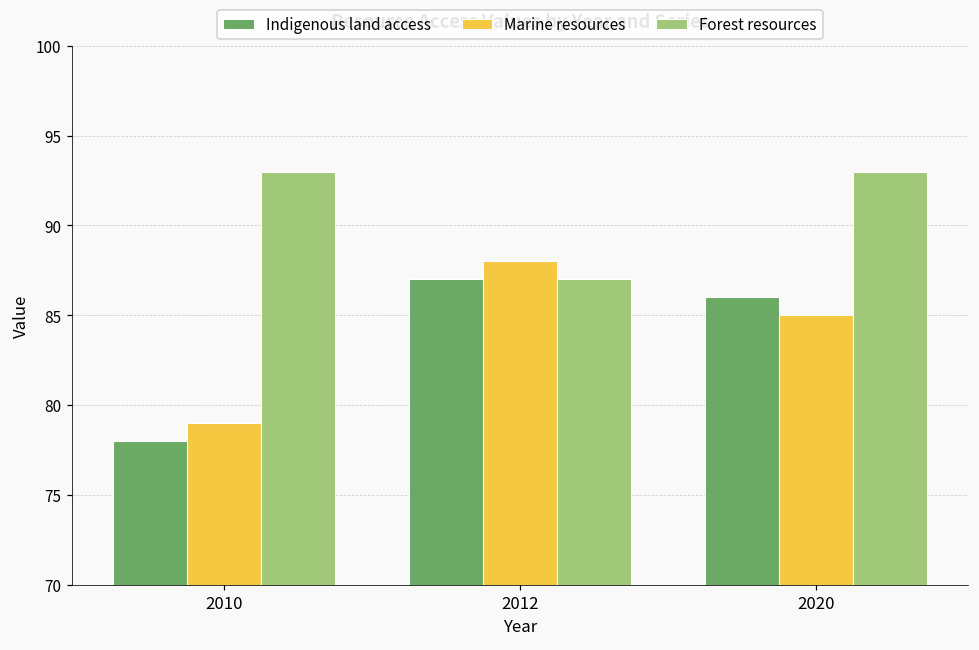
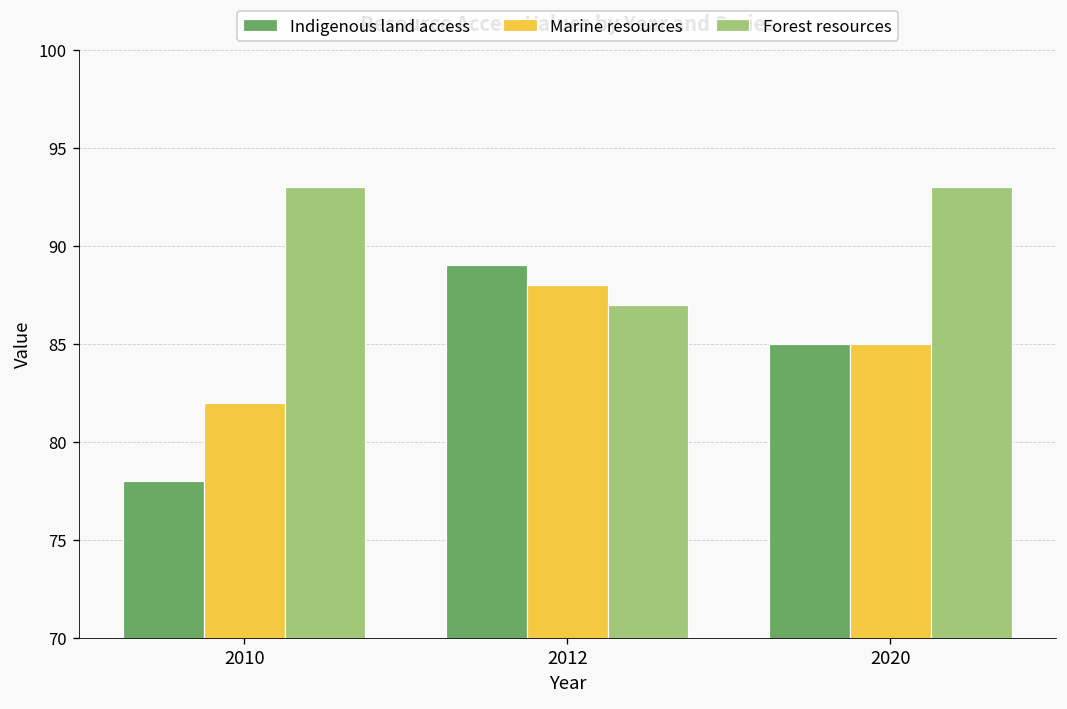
Marine resources, 2010: 79 -> 82
Indigenous land access, 2012: 87 -> 89
Indigenous land access, 2020: 86 -> 85
